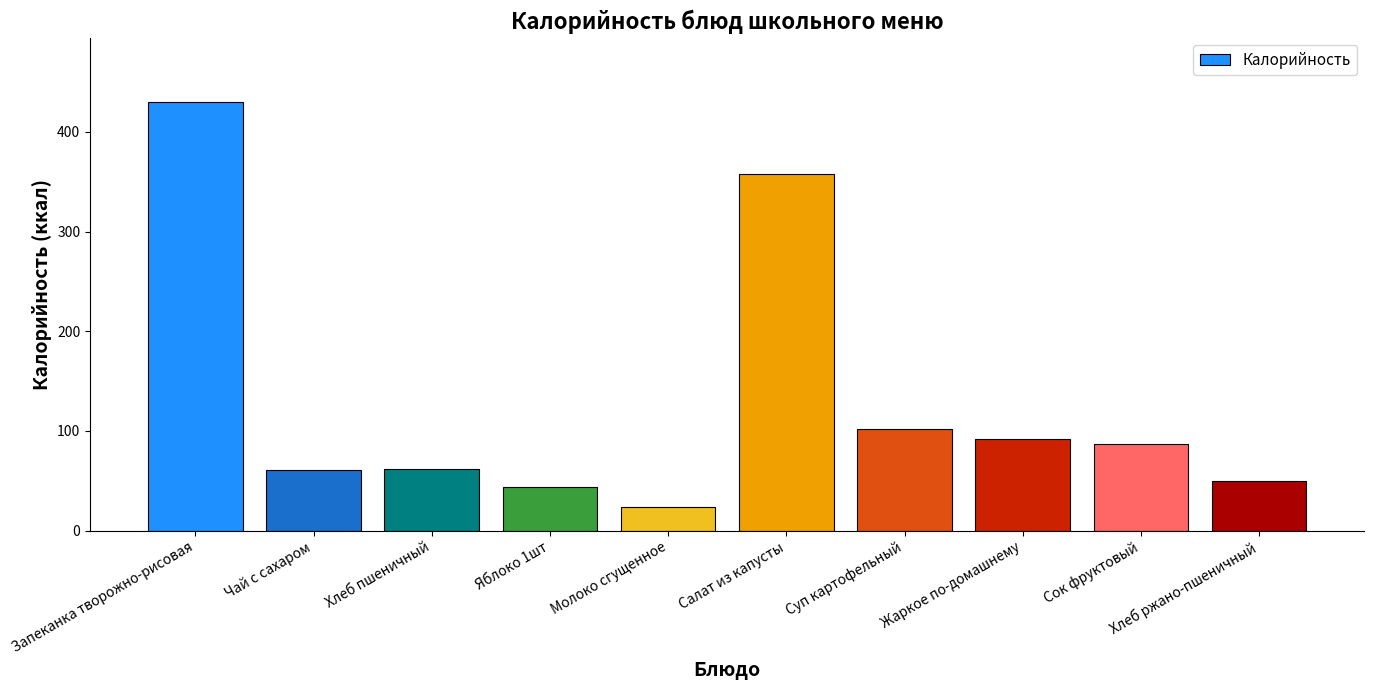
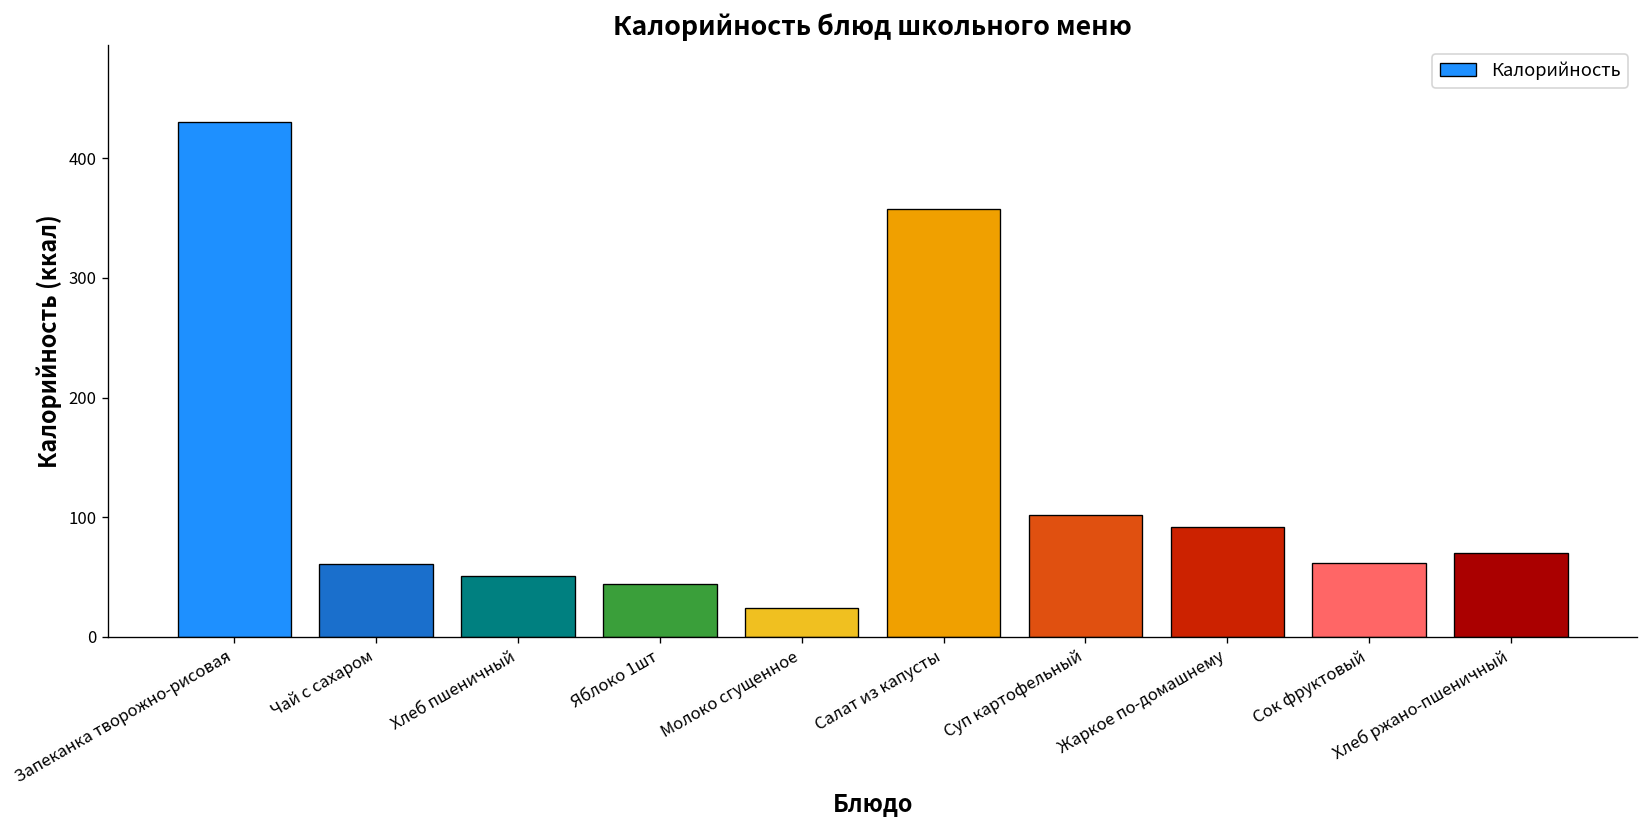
Хлеб пшеничный: 60 -> 50
Сок фруктовый: 90 -> 60
Хлеб ржано-пшеничный: 50 -> 70
